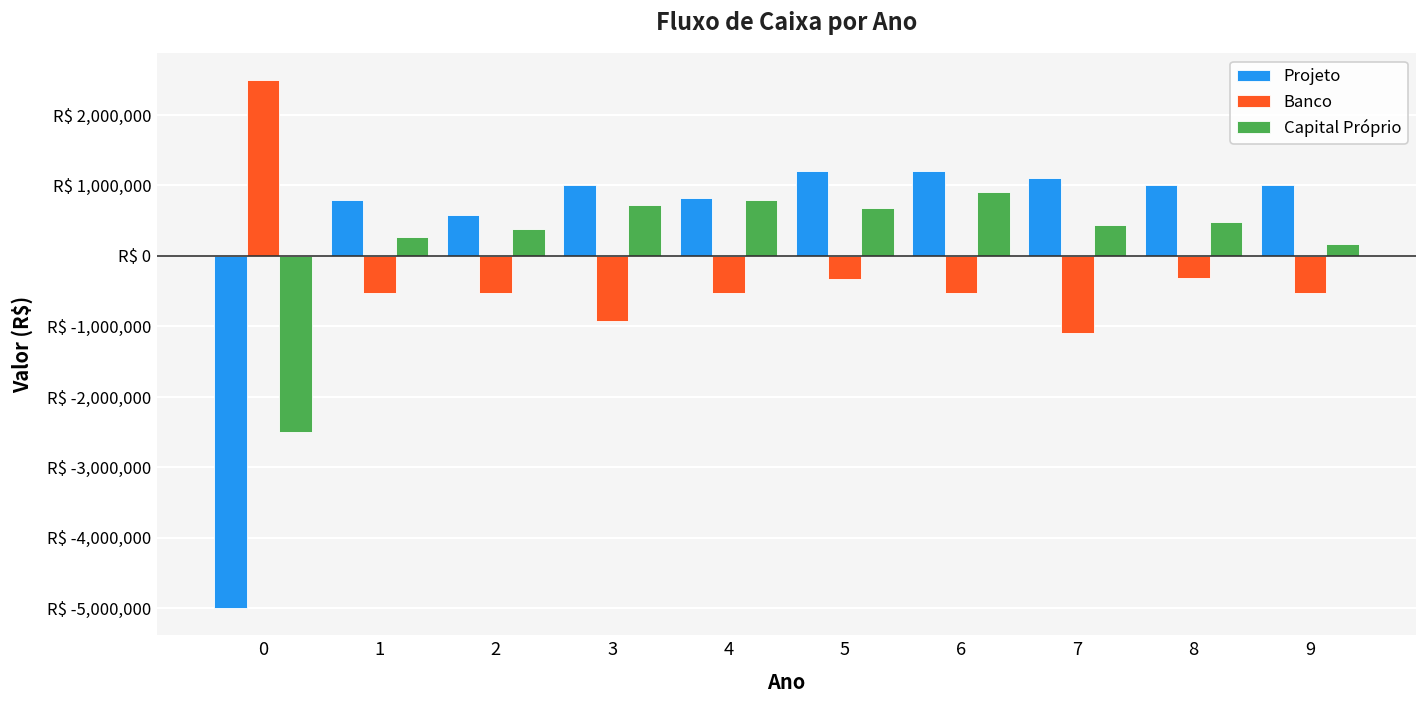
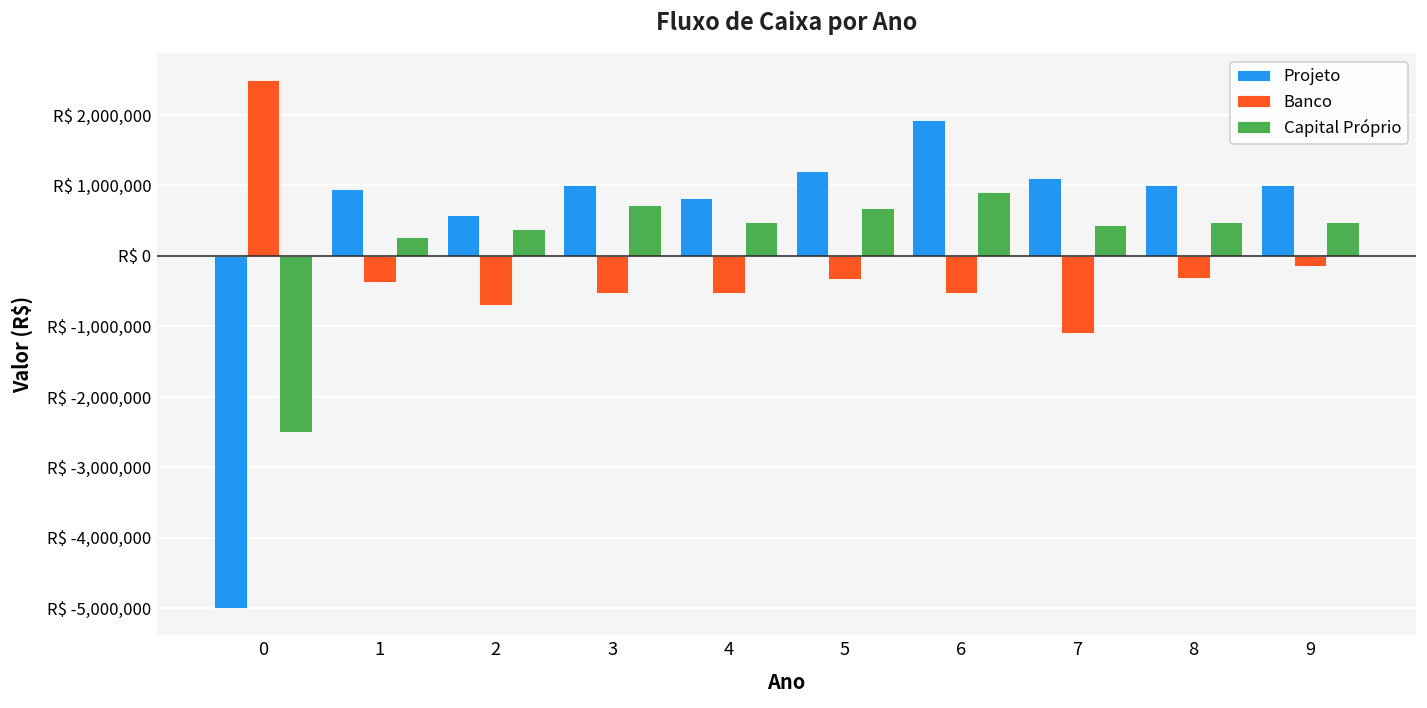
Projeto, 1: R$ 800,000 -> R$ 1,000,000
Banco, 1: R$ -500,000 -> R$ -400,000
Banco, 2: R$ -500,000 -> R$ -700,000
Banco, 3: R$ -900,000 -> R$ -500,000
Capital Próprio, 4: R$ 800,000 -> R$ 500,000
Projeto, 6: R$ 1,200,000 -> R$ 1,900,000
Banco, 9: R$ -500,000 -> R$ -100,000
Capital Próprio, 9: R$ 200,000 -> R$ 500,000
